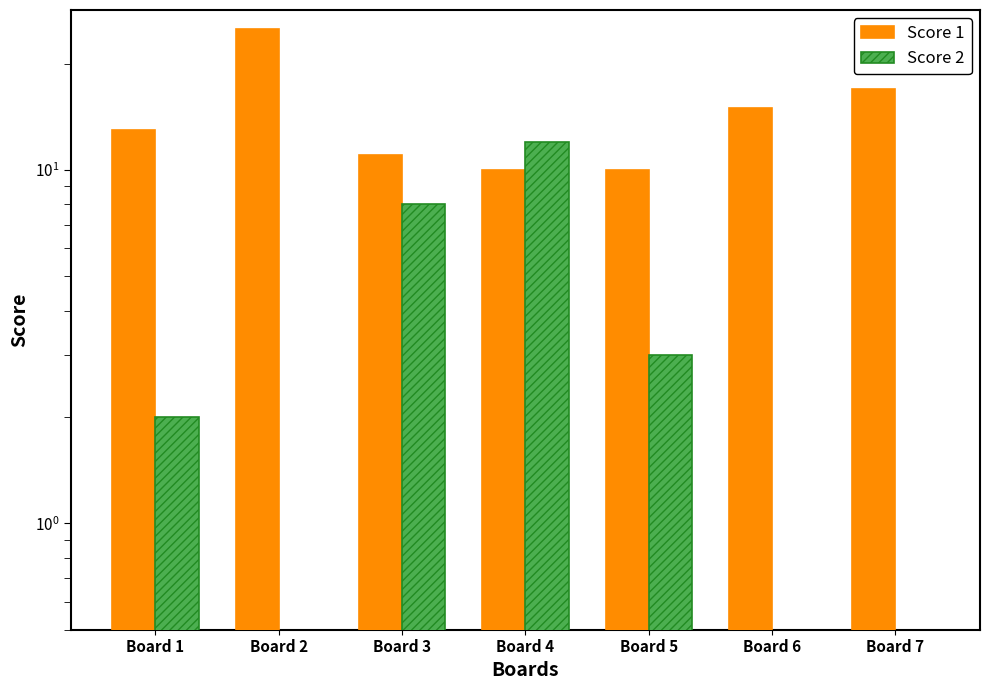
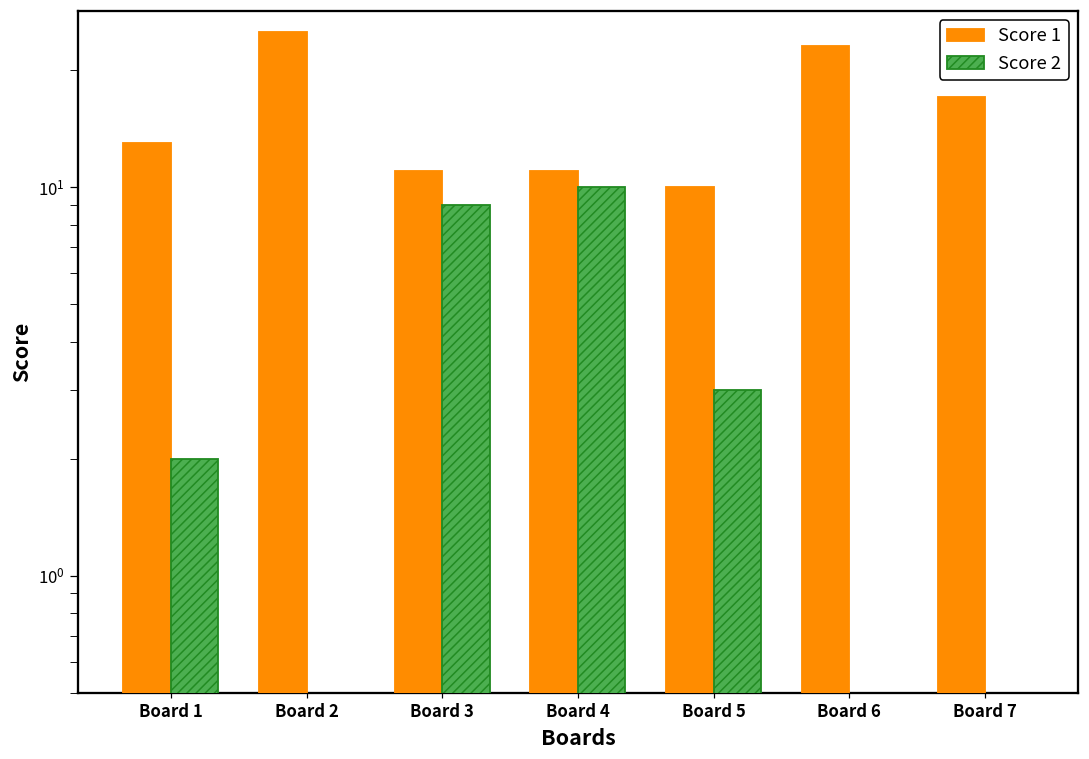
Score 2, Board 3: 8 -> 9
Score 1, Board 4: 10 -> 11
Score 2, Board 4: 12 -> 10
Score 1, Board 6: 15 -> 23
